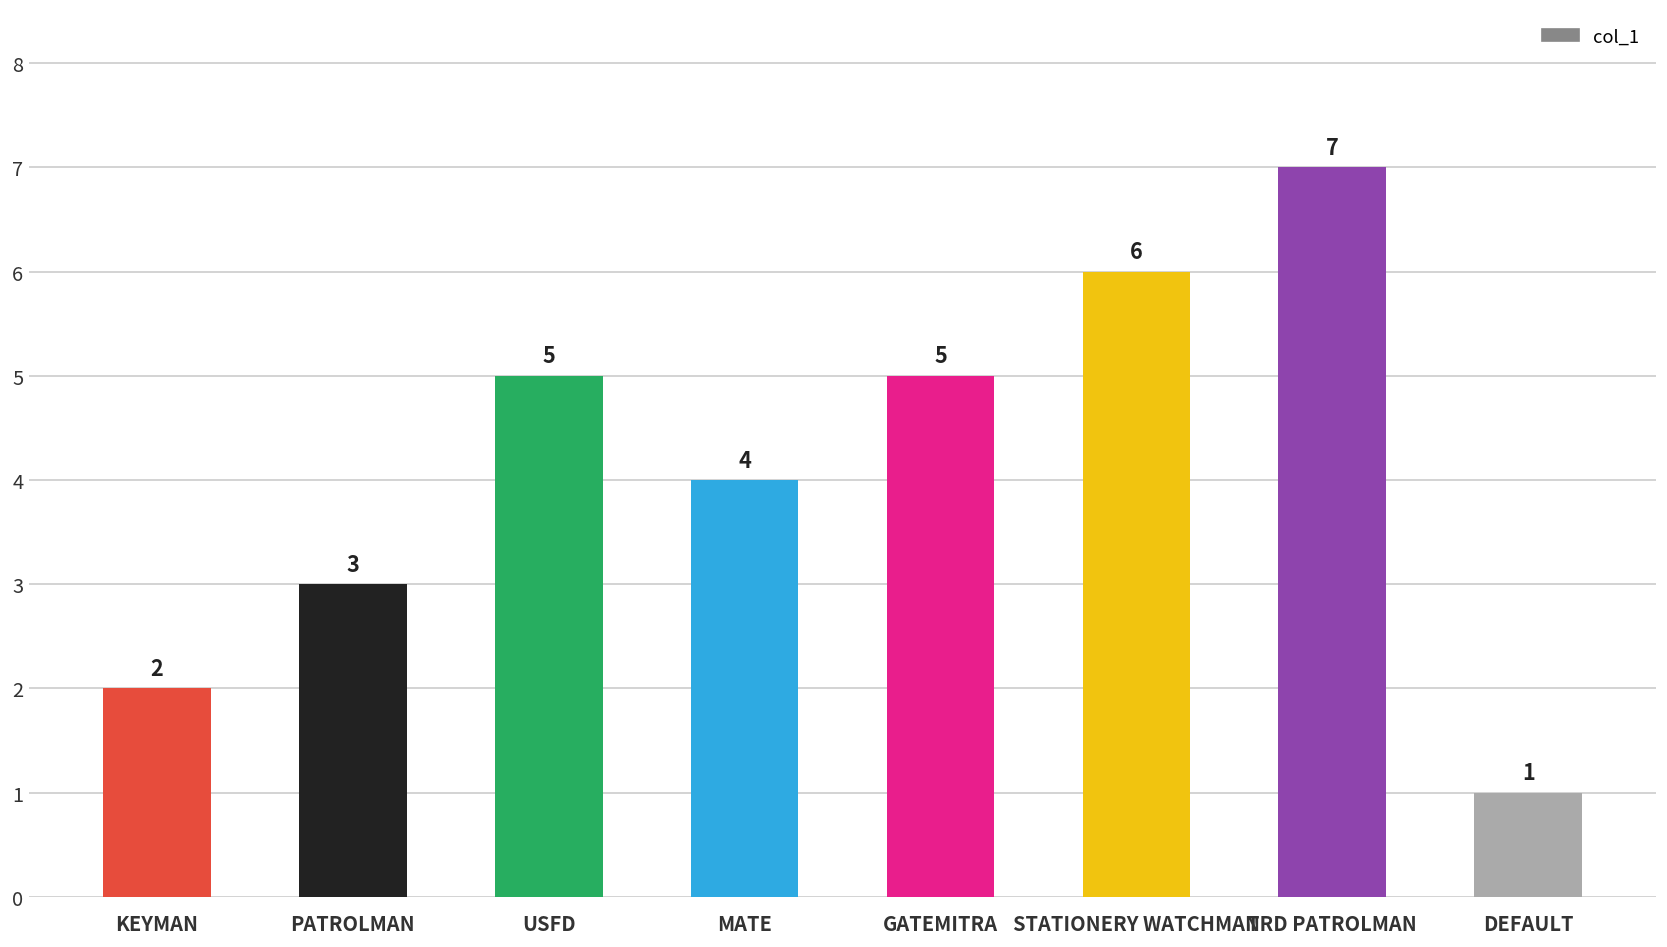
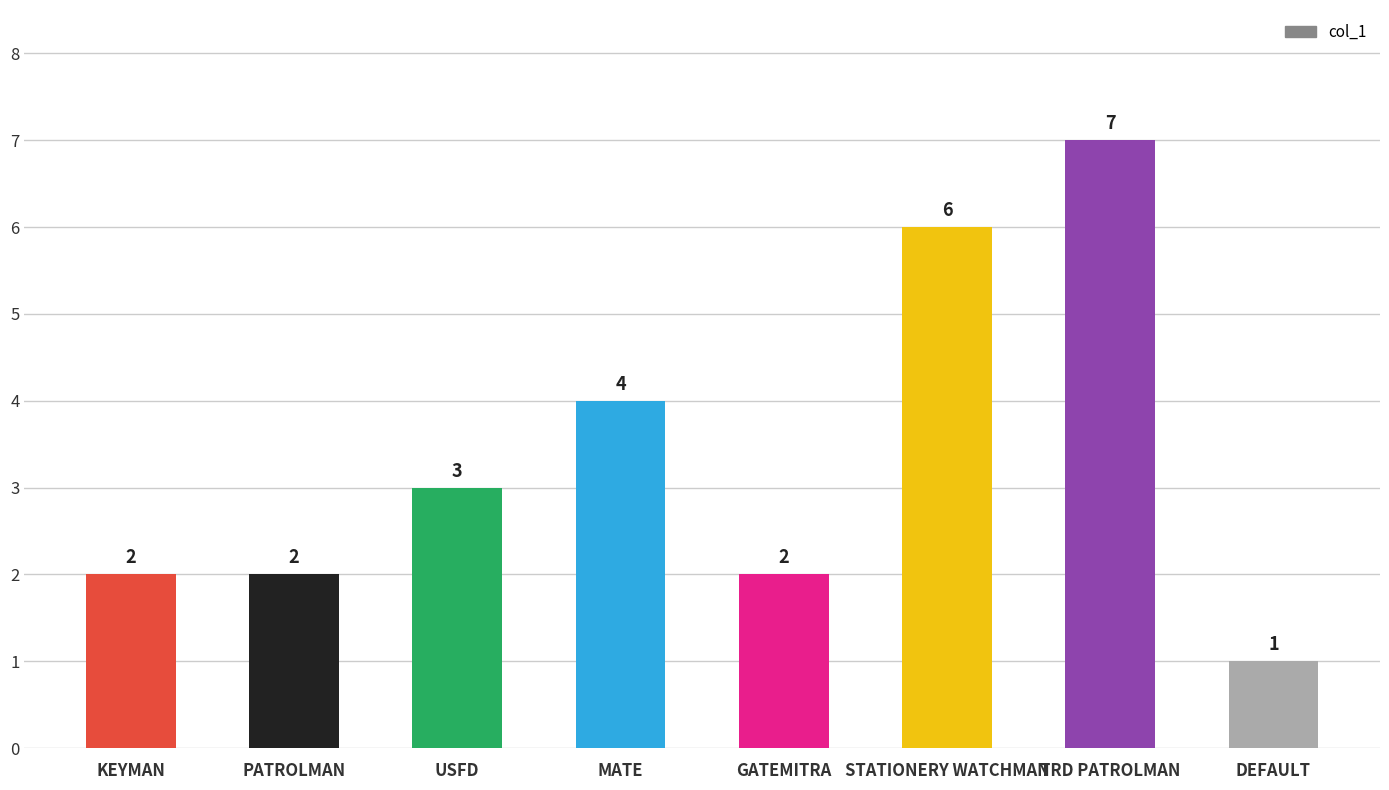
PATROLMAN: 3 -> 2
USFD: 5 -> 3
GATEMITRA: 5 -> 2
